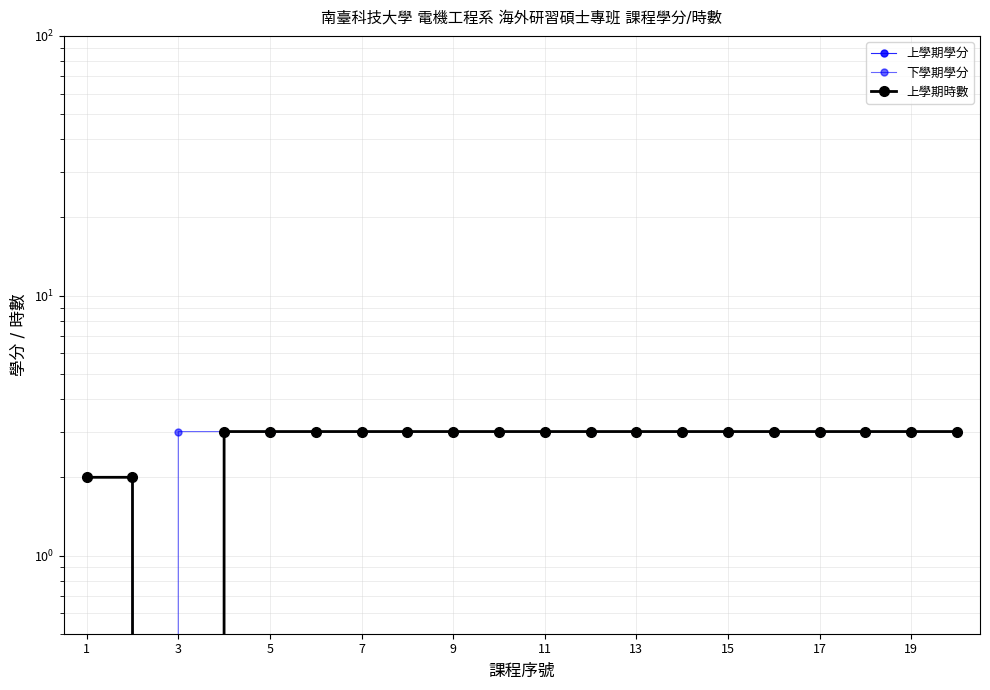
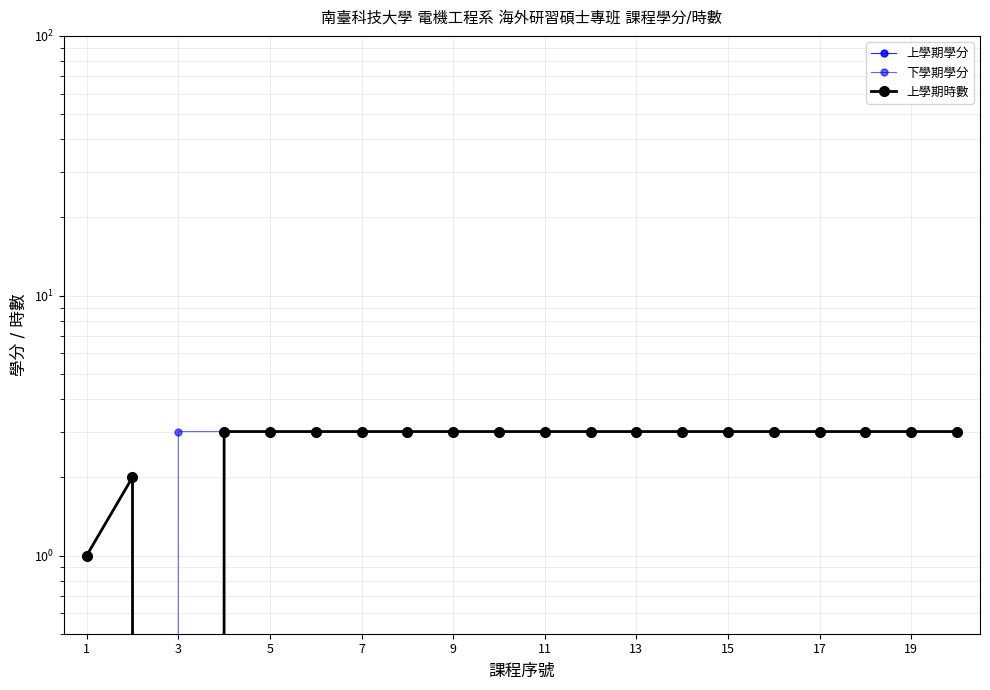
上學期時數, 1: 2 -> 1
